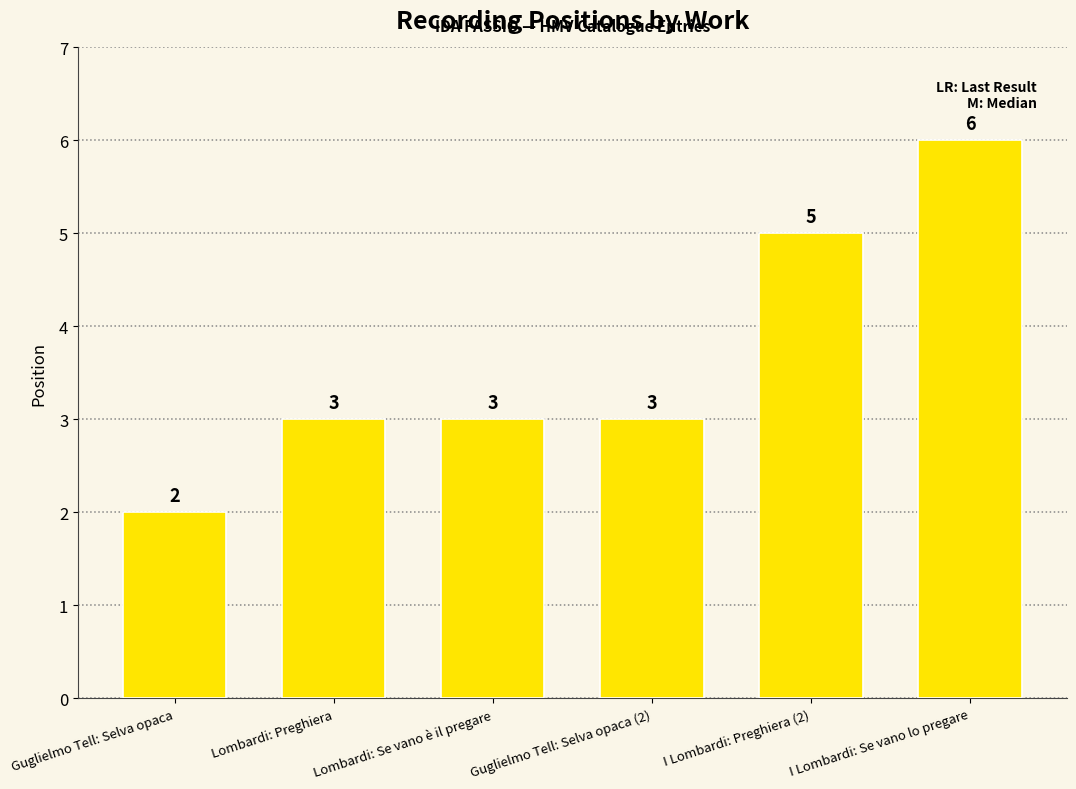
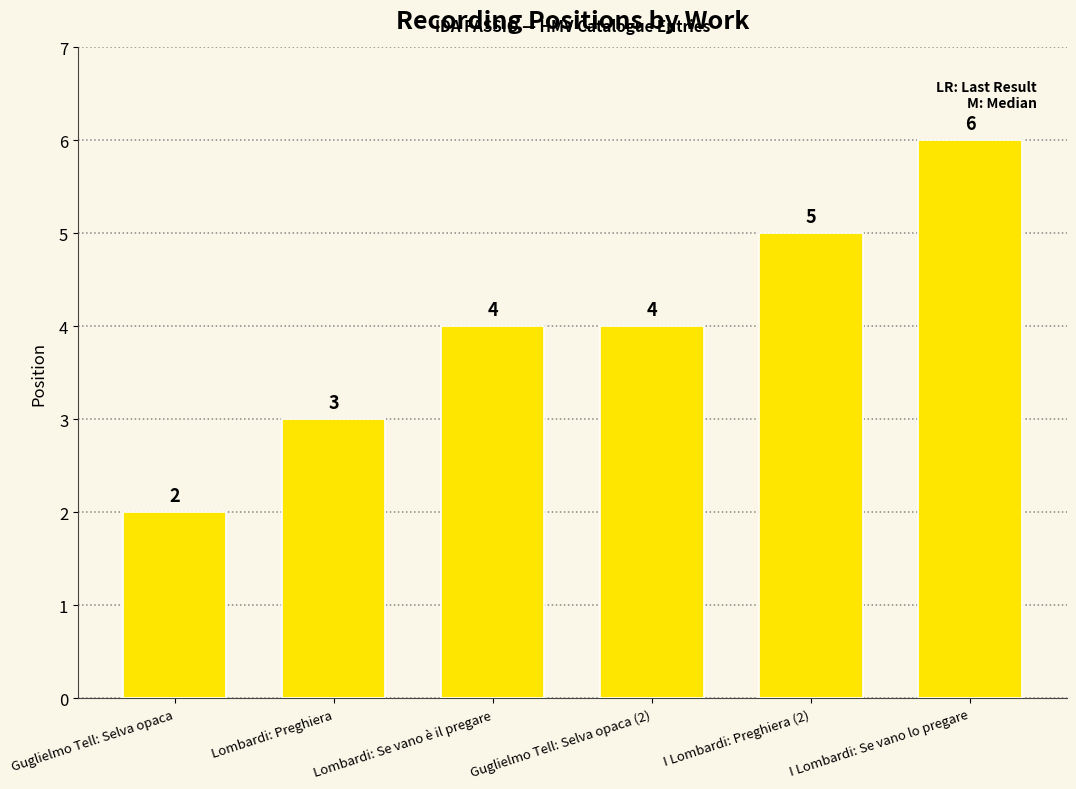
Lombardi: Se vano è il pregare: 3 -> 4
Guglielmo Tell: Selva opaca (2): 3 -> 4
